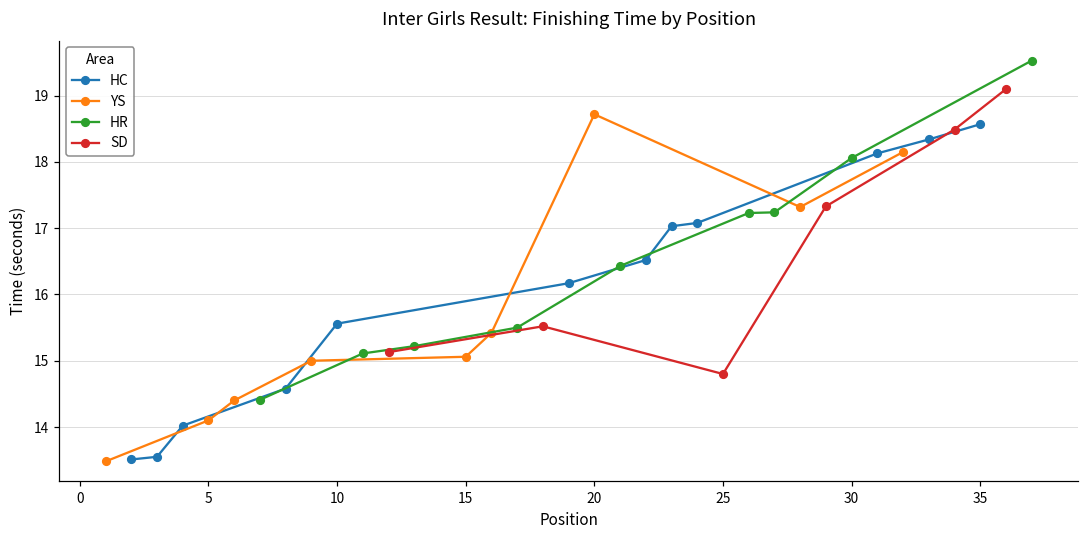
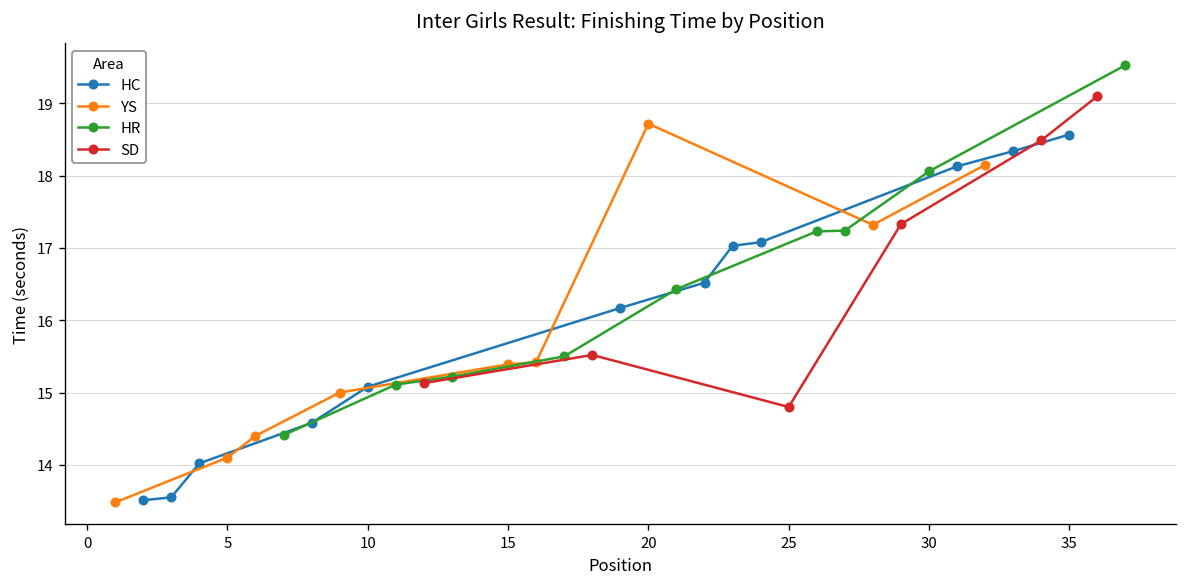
HC, 10: 15.6 -> 15.1
YS, 15: 15.1 -> 15.4
